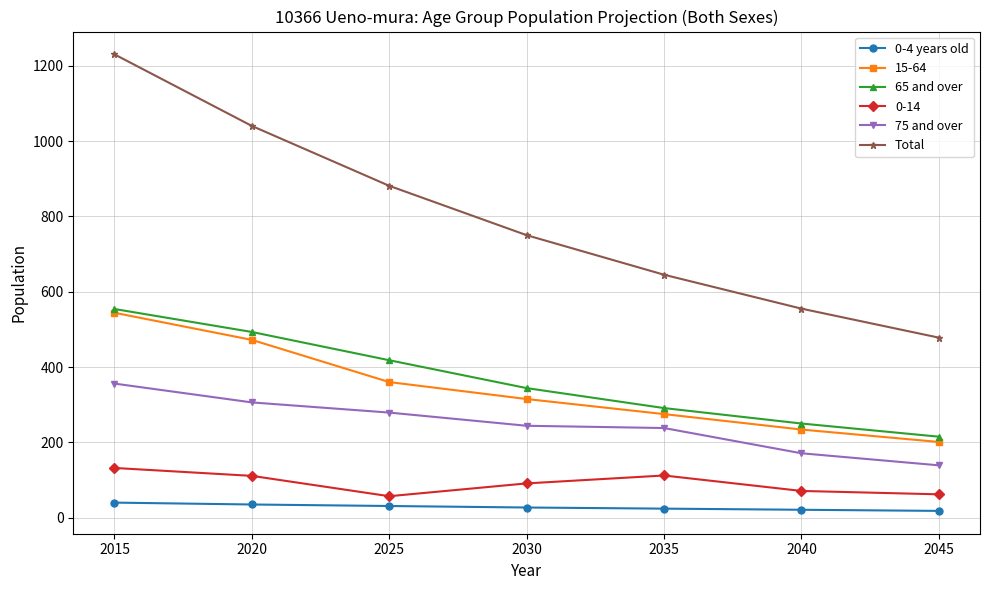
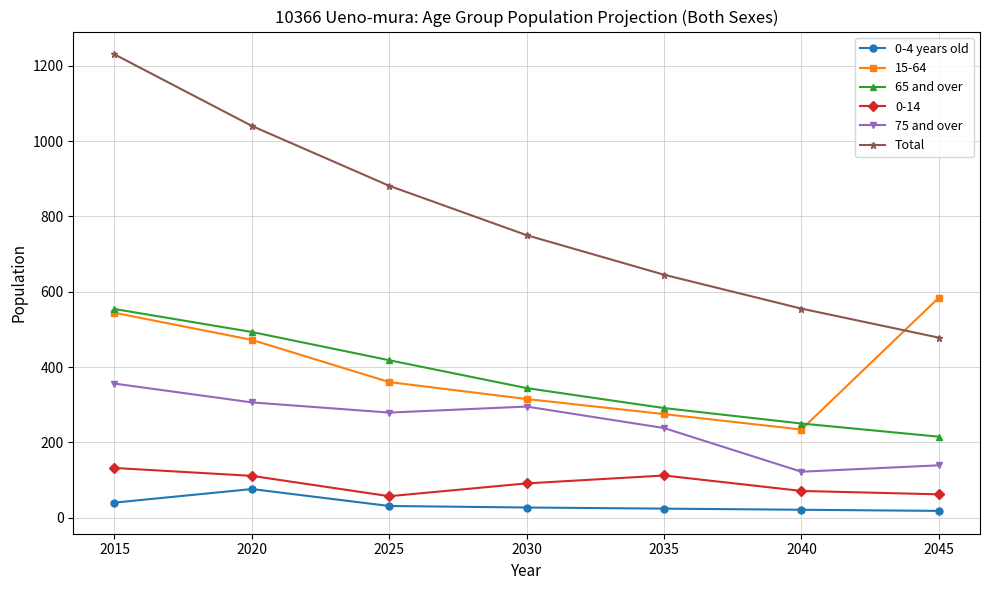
0-4 years old, 2020: 40 -> 80
75 and over, 2030: 240 -> 300
75 and over, 2040: 170 -> 120
15-64, 2045: 200 -> 580
